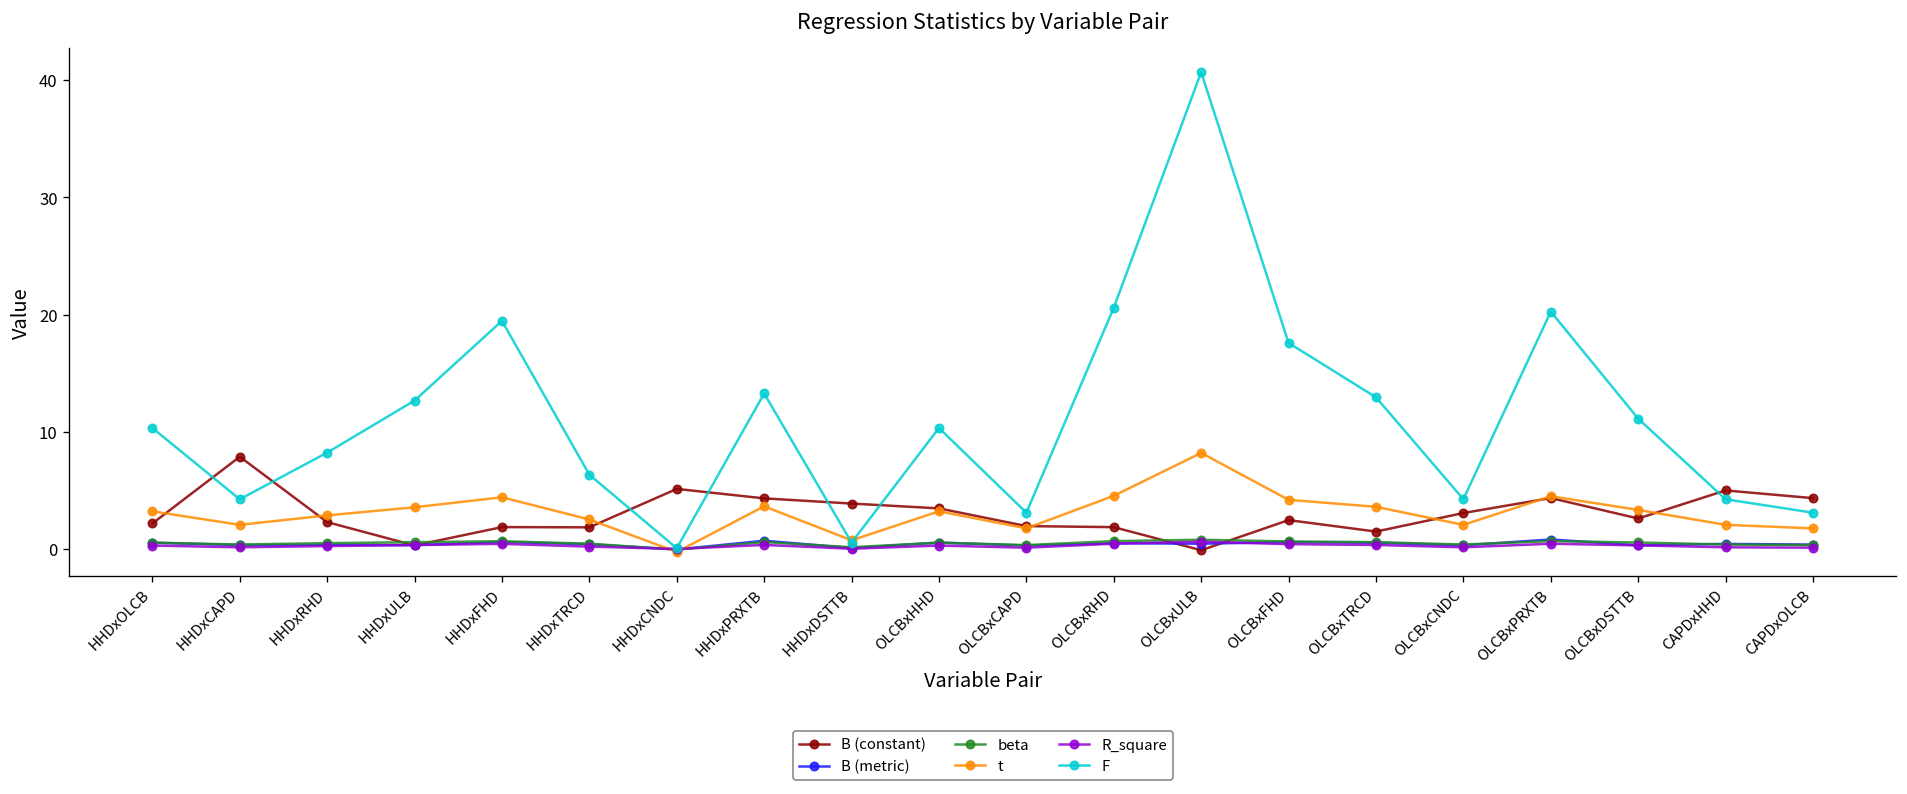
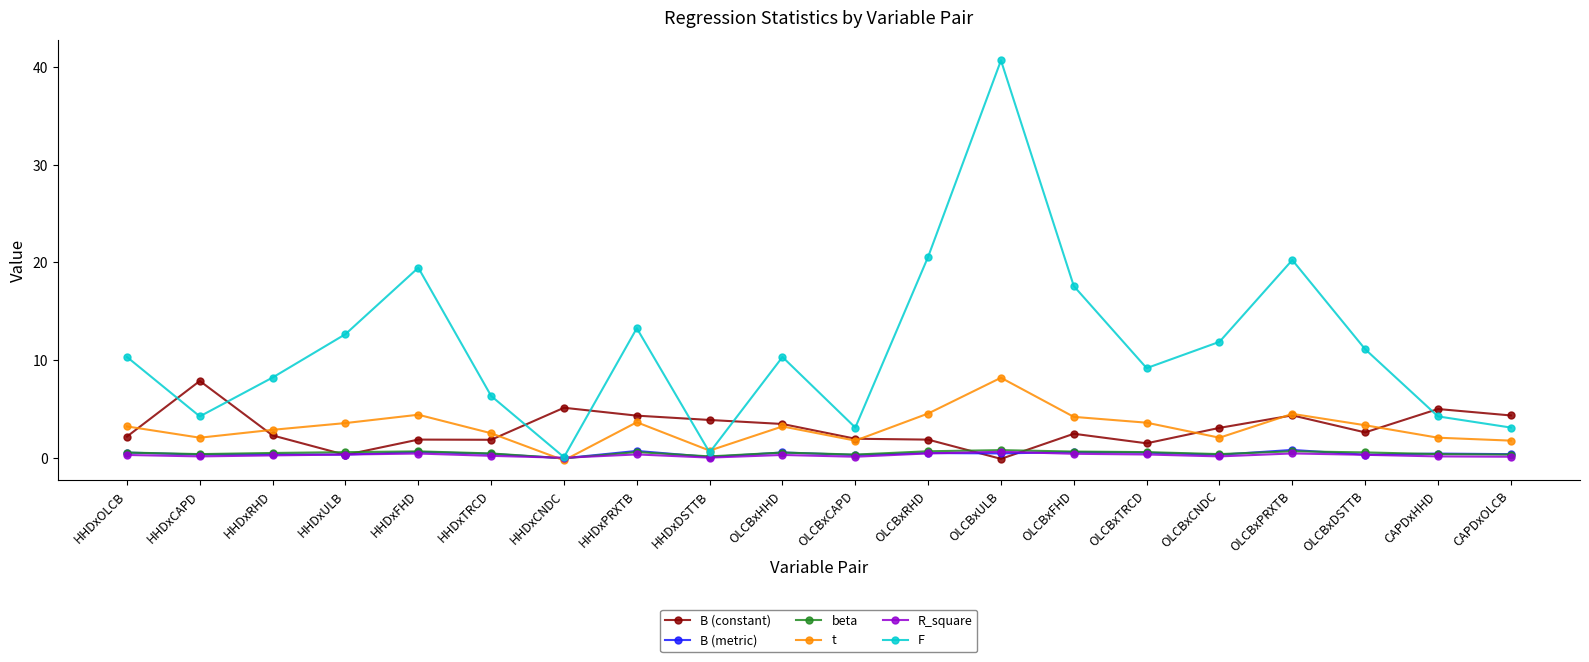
F, OLCBxTRCD: 13 -> 9
F, OLCBxCNDC: 4 -> 12
